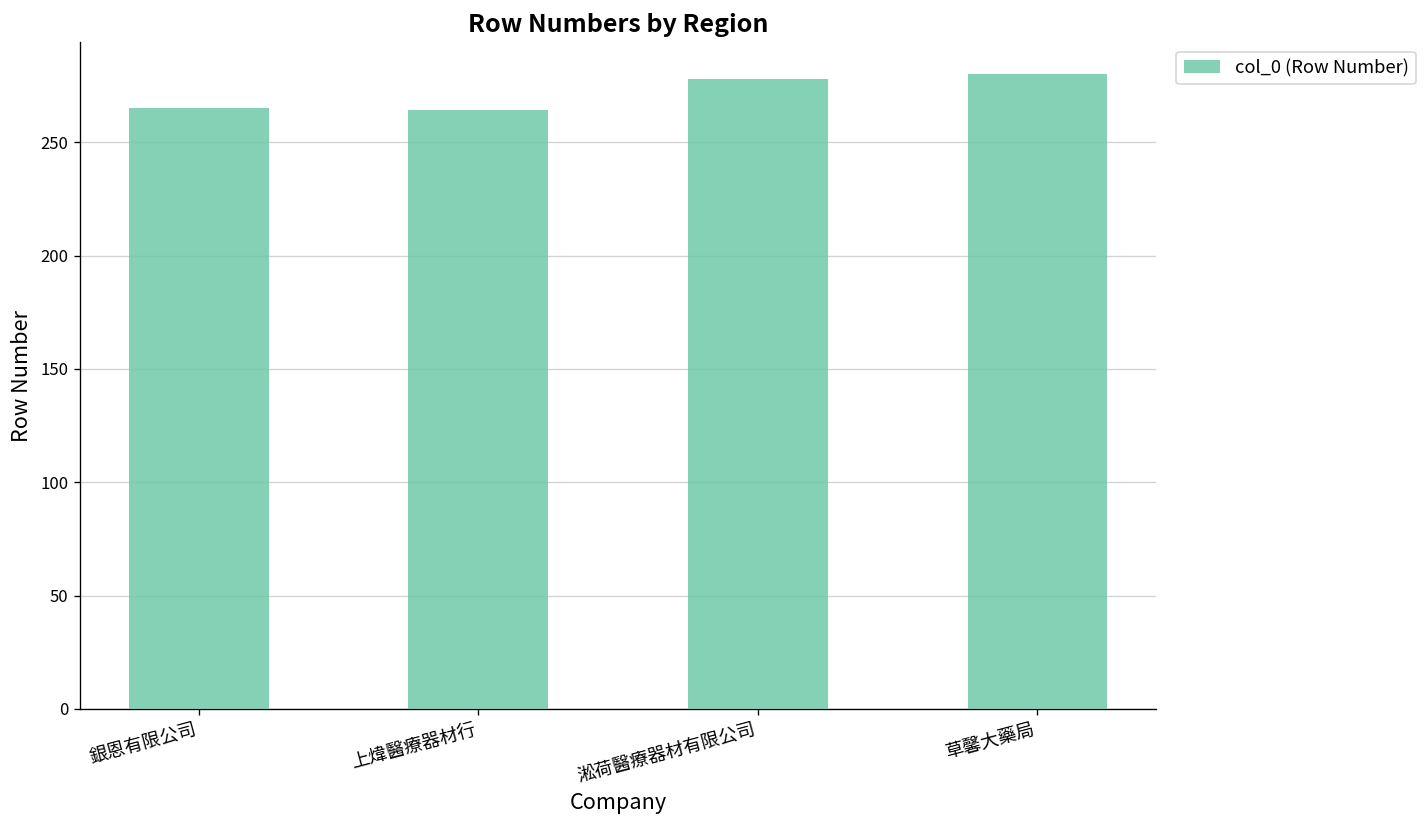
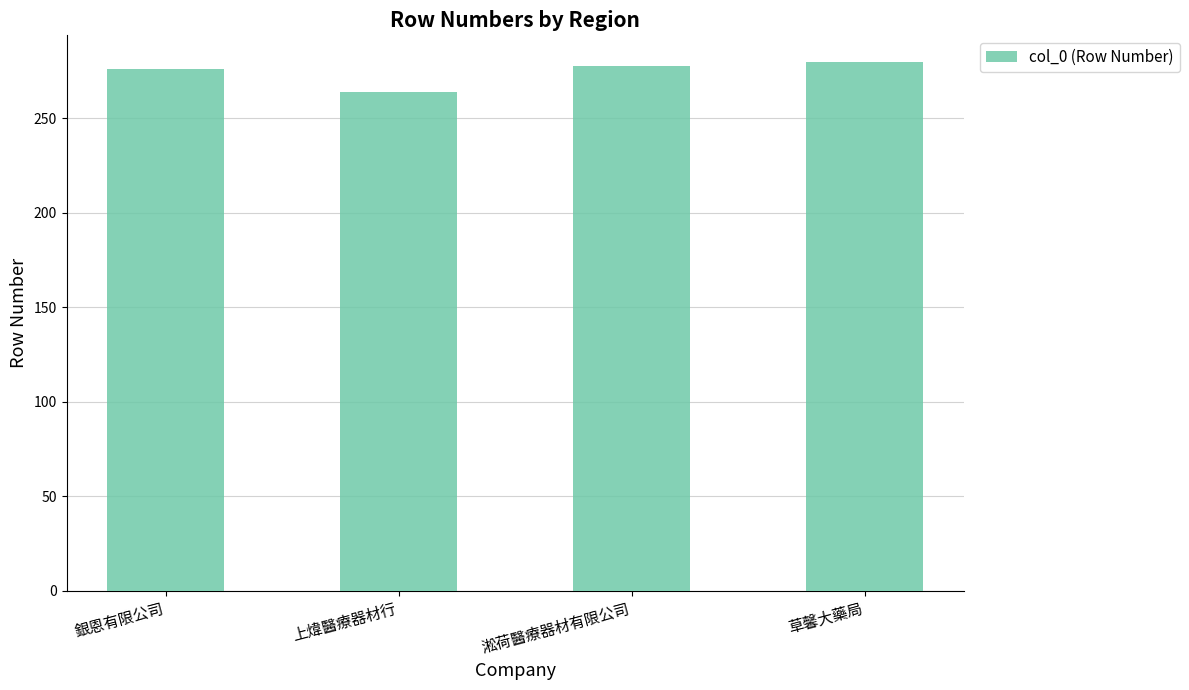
銀恩有限公司: 265 -> 276
